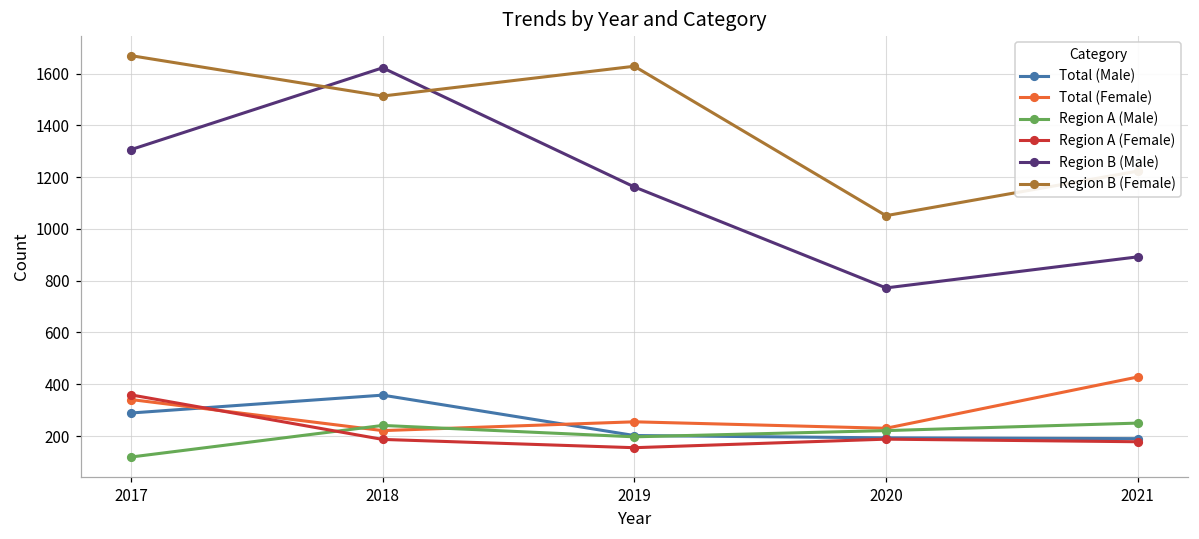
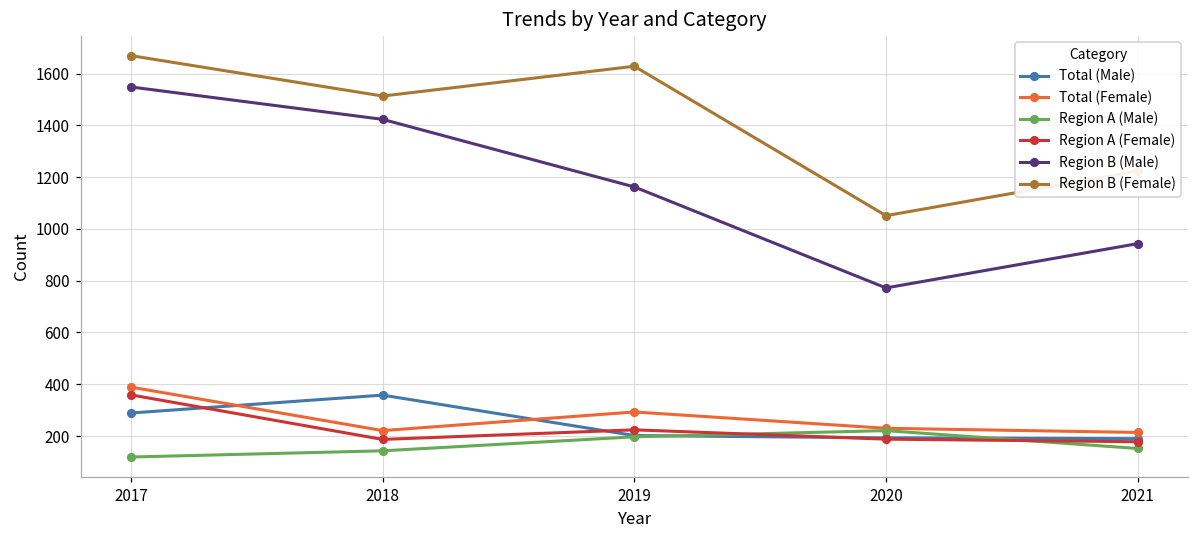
Total (Female), 2017: 340 -> 390
Region B (Male), 2017: 1310 -> 1550
Region A (Male), 2018: 240 -> 140
Region B (Male), 2018: 1620 -> 1420
Total (Female), 2019: 260 -> 290
Region A (Female), 2019: 160 -> 220
Total (Female), 2021: 430 -> 210
Region A (Male), 2021: 250 -> 150
Region B (Male), 2021: 890 -> 940
